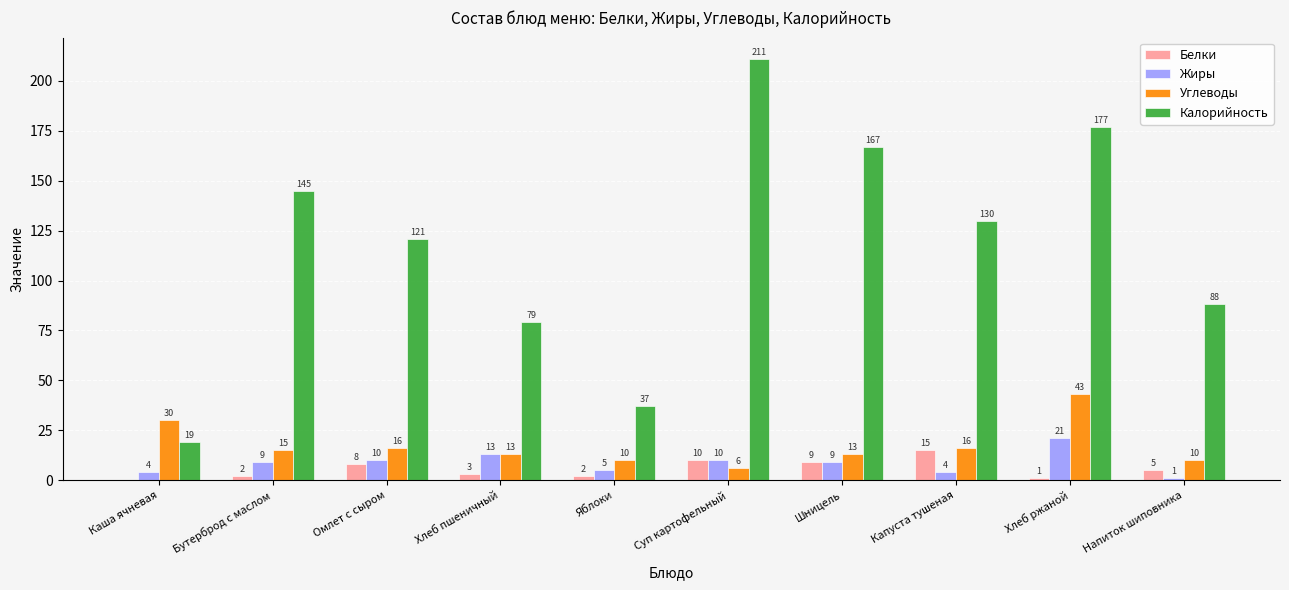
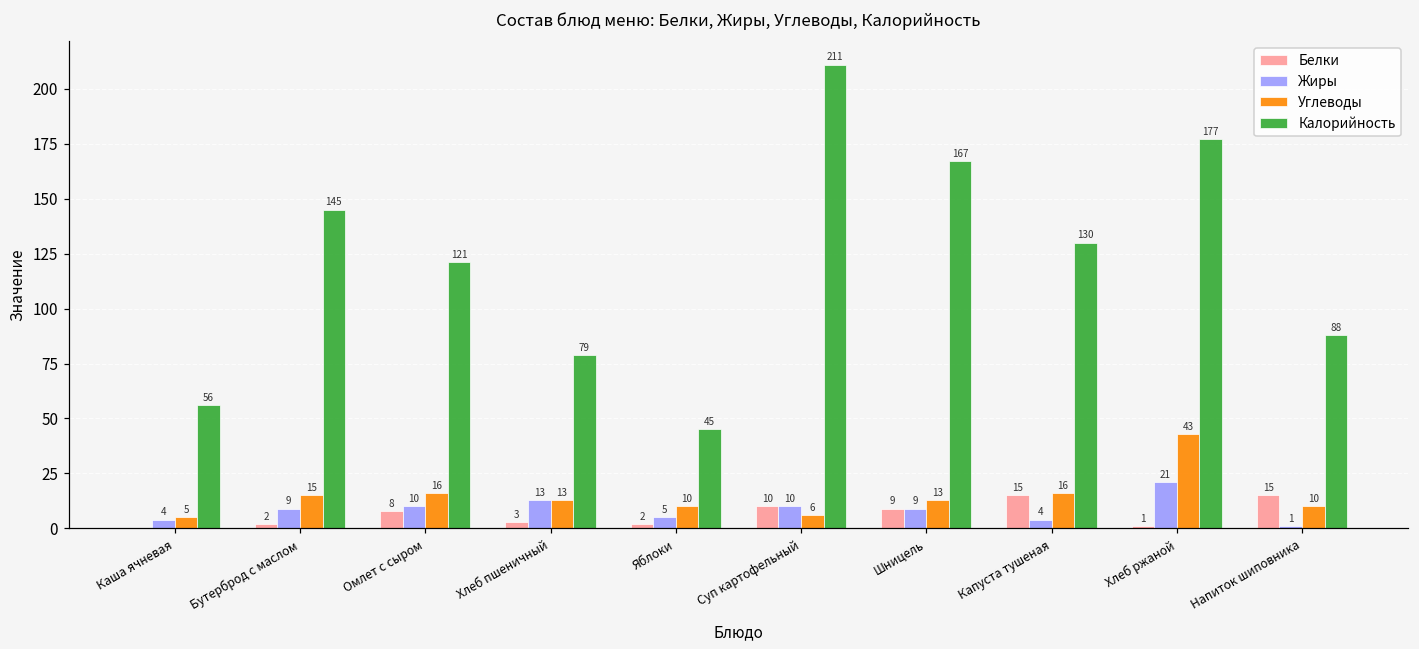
Углеводы, Каша ячневая: 30 -> 5
Калорийность, Каша ячневая: 19 -> 56
Калорийность, Яблоки: 37 -> 45
Белки, Напиток шиповника: 5 -> 15
